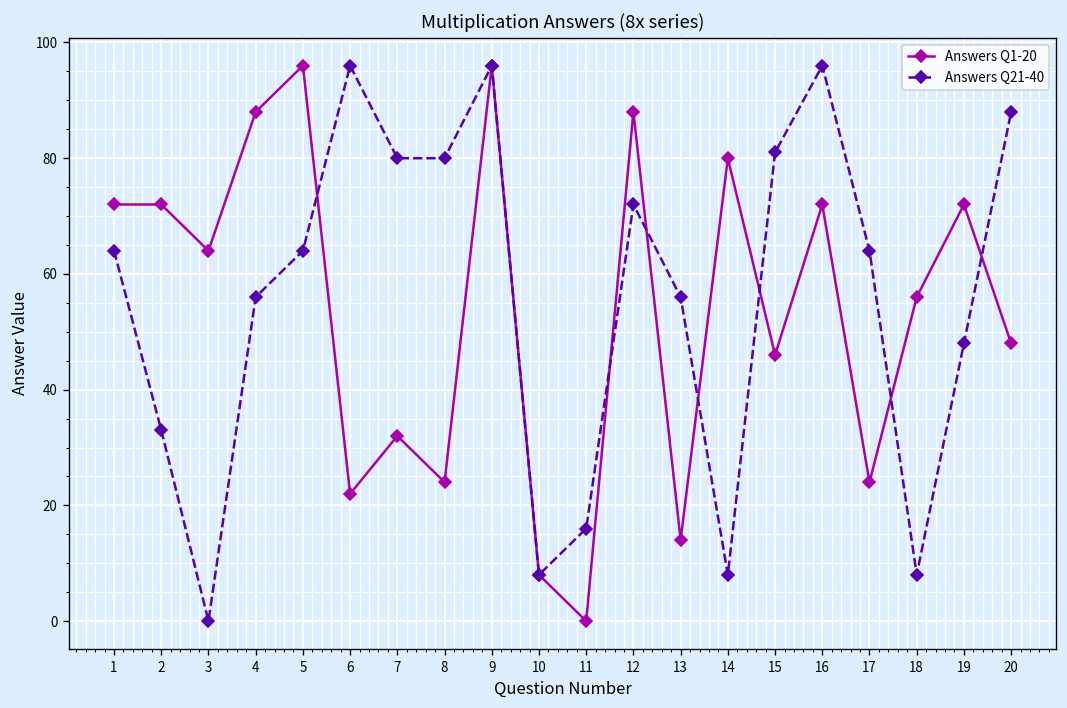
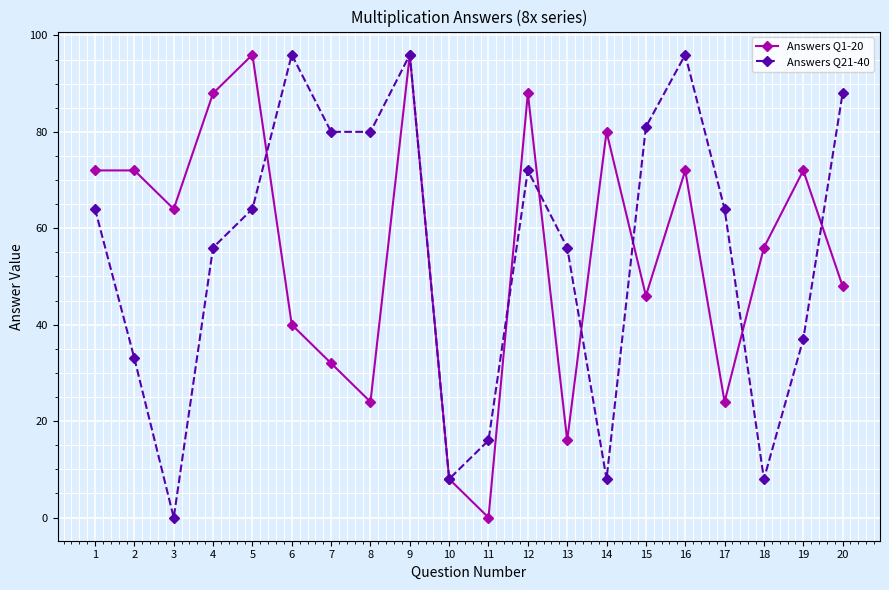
Answers Q1-20, 6: 22 -> 40
Answers Q1-20, 13: 14 -> 16
Answers Q21-40, 19: 48 -> 37
